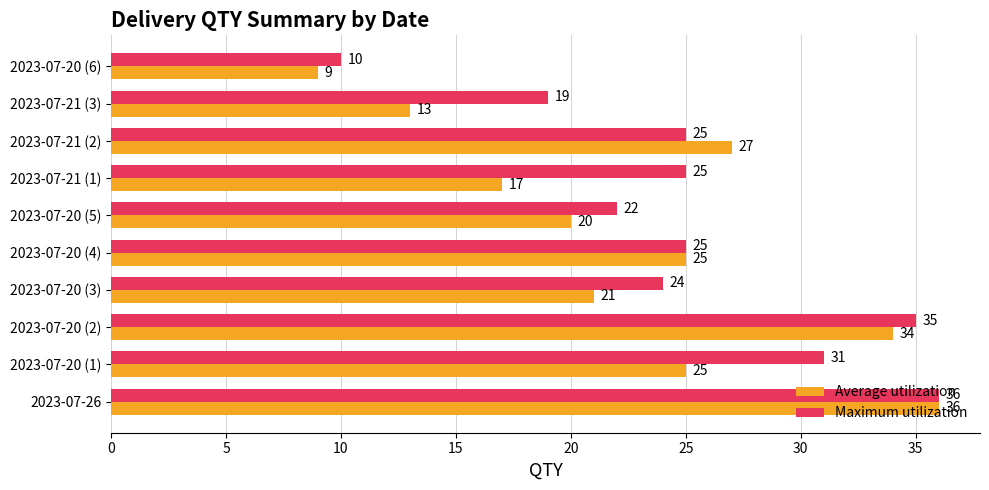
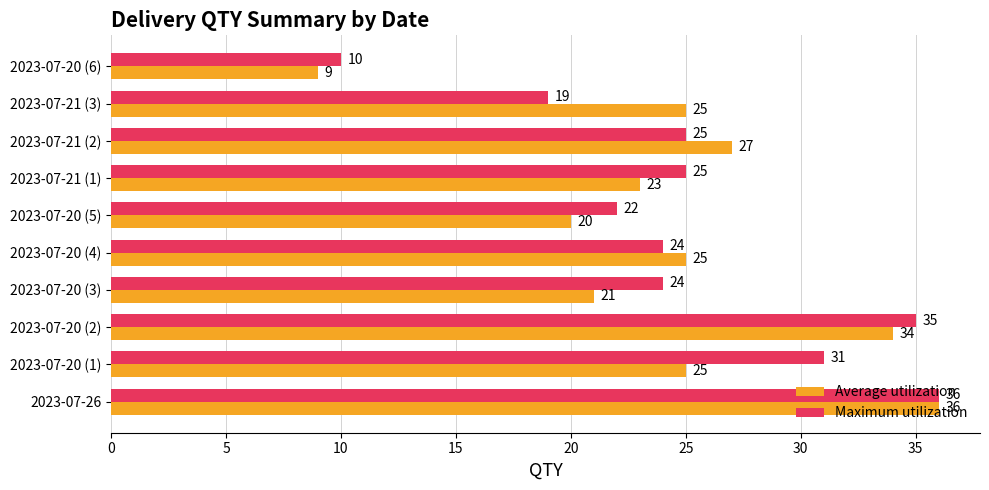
Average utilization, 2023-07-21 (3): 13 -> 25
Average utilization, 2023-07-21 (1): 17 -> 23
Maximum utilization, 2023-07-20 (4): 25 -> 24
